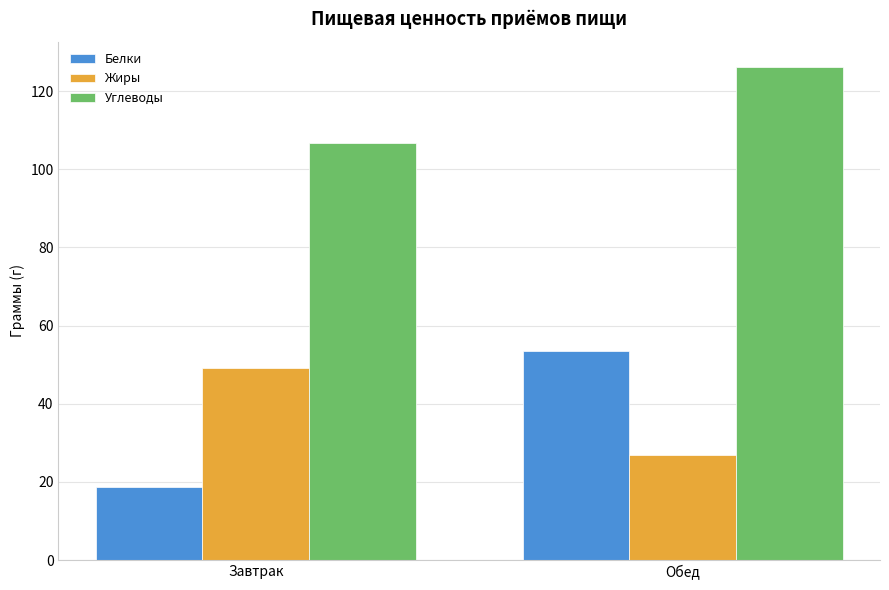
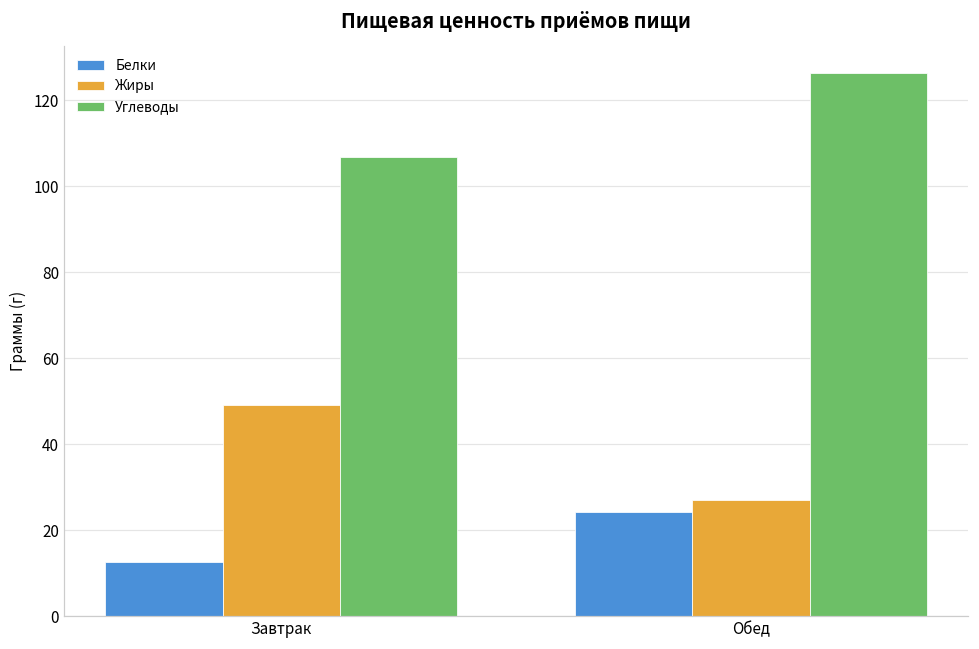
Белки, Завтрак: 19 -> 12
Белки, Обед: 54 -> 24
